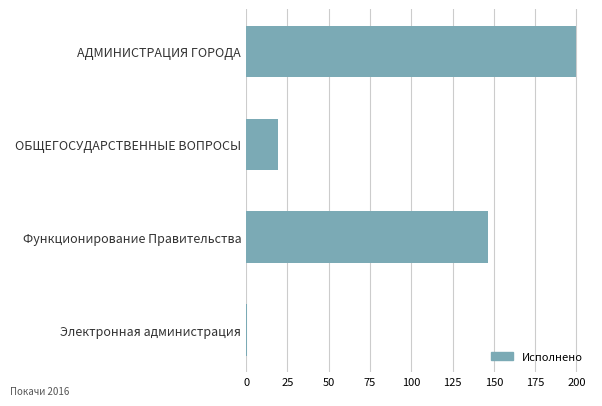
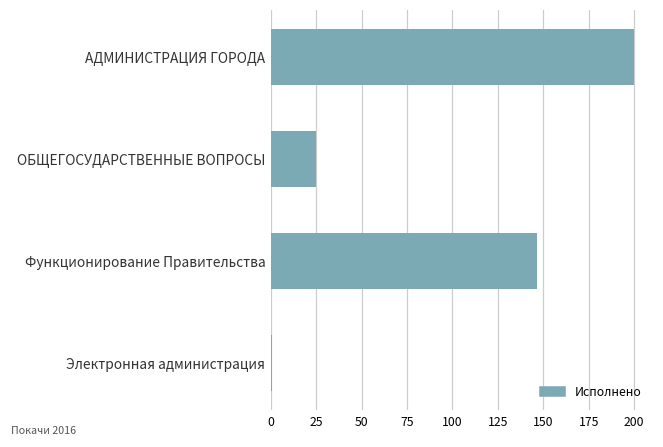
ОБЩЕГОСУДАРСТВЕННЫЕ ВОПРОСЫ: 19 -> 25
